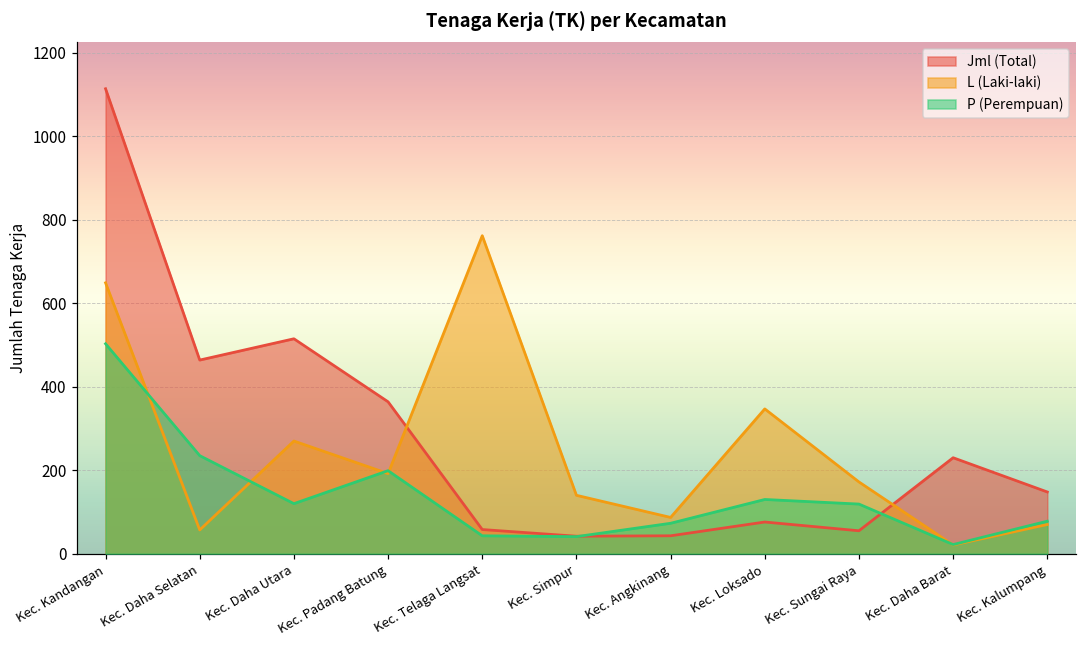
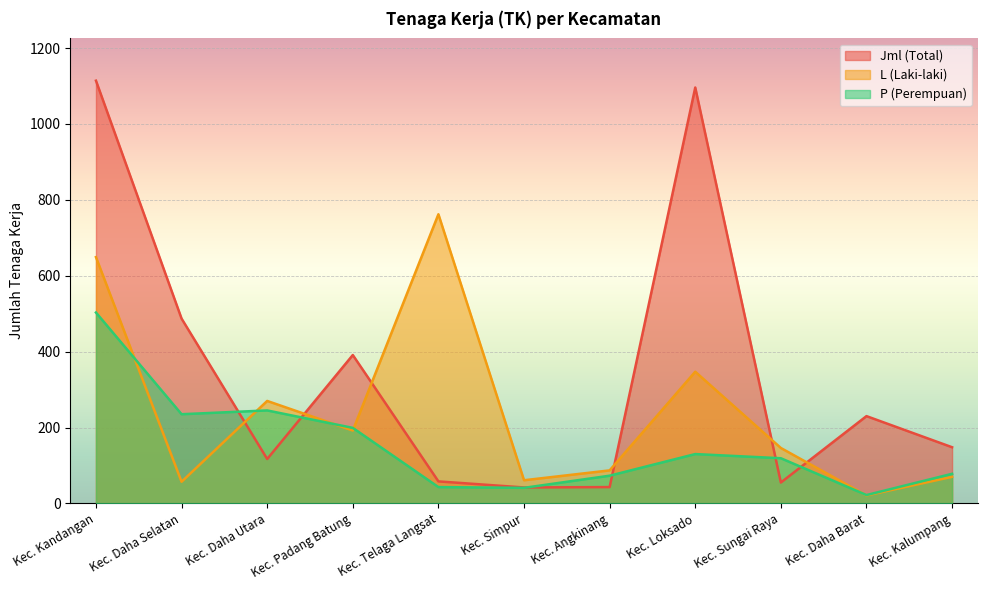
Jml (Total), Kec. Daha Selatan: 460 -> 490
Jml (Total), Kec. Daha Utara: 520 -> 120
P (Perempuan), Kec. Daha Utara: 120 -> 250
Jml (Total), Kec. Padang Batung: 360 -> 390
L (Laki-laki), Kec. Simpur: 140 -> 60
Jml (Total), Kec. Loksado: 80 -> 1100
L (Laki-laki), Kec. Sungai Raya: 170 -> 150
